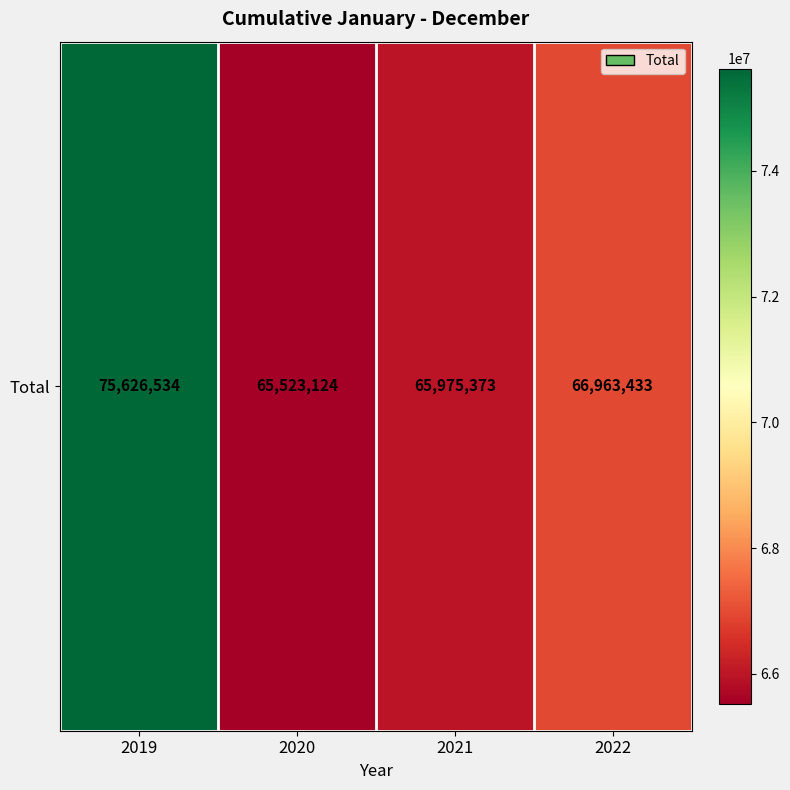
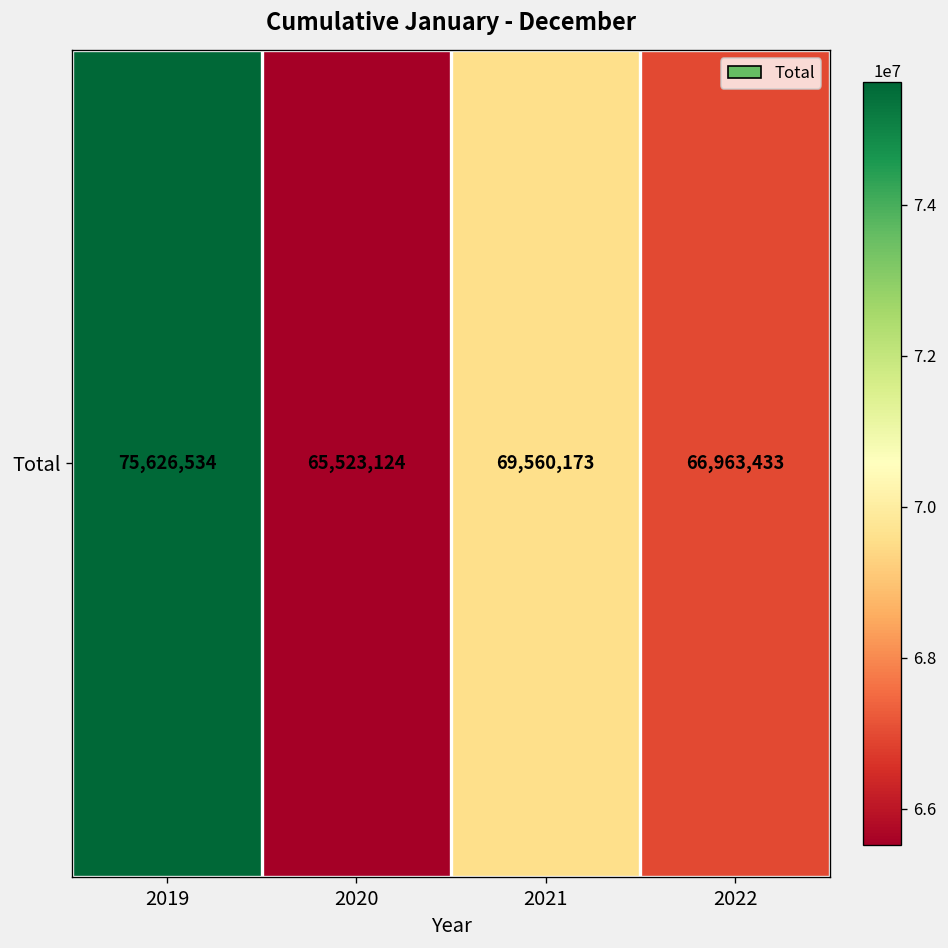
Total, 2021: 65,975,373 -> 69,560,173
